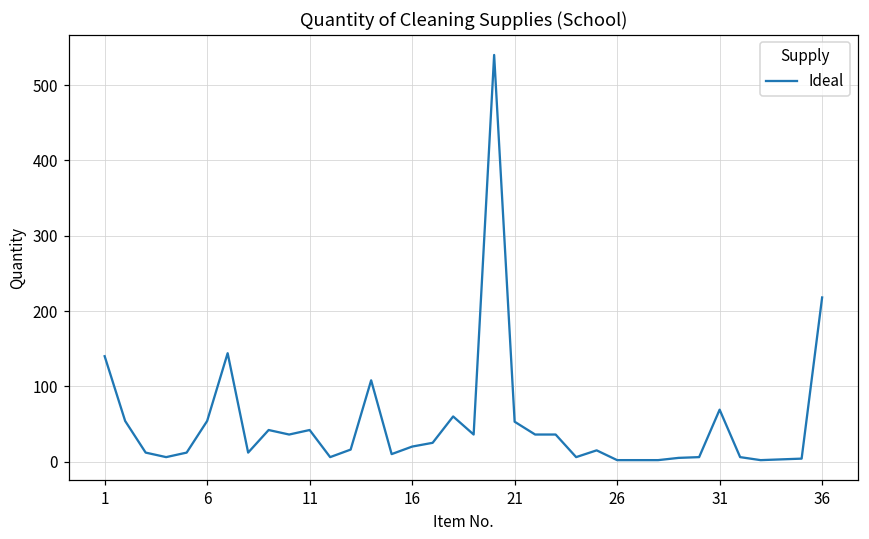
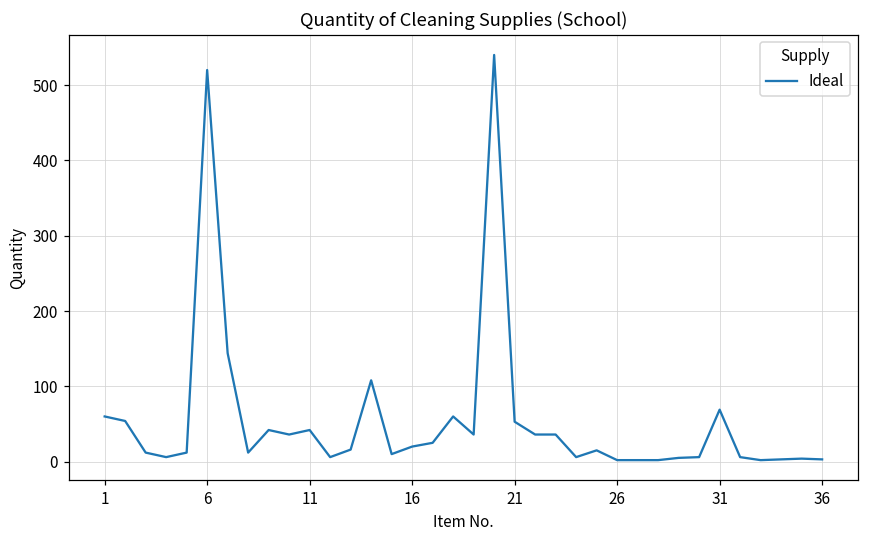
1: 140 -> 60
6: 50 -> 520
36: 220 -> 0
